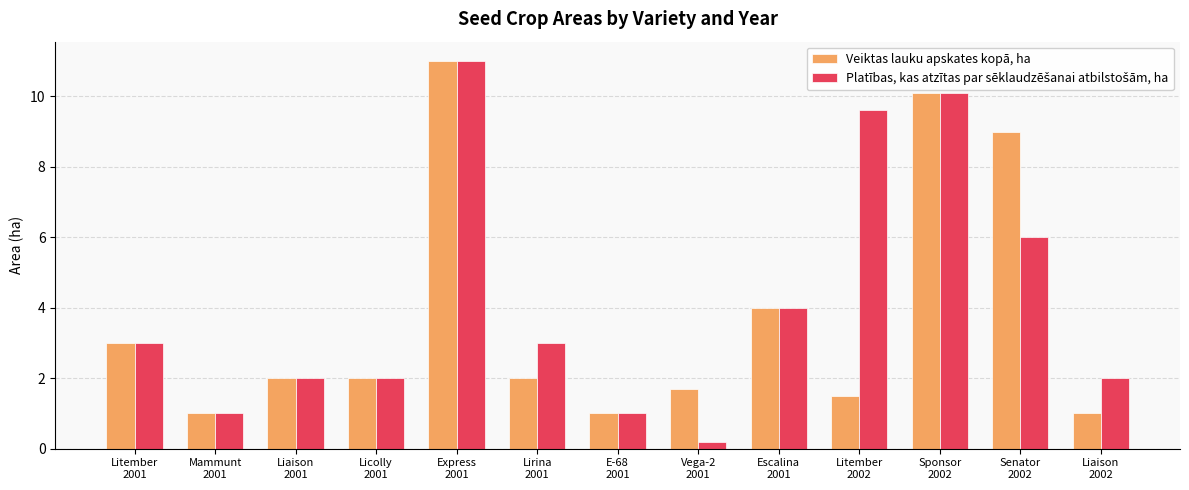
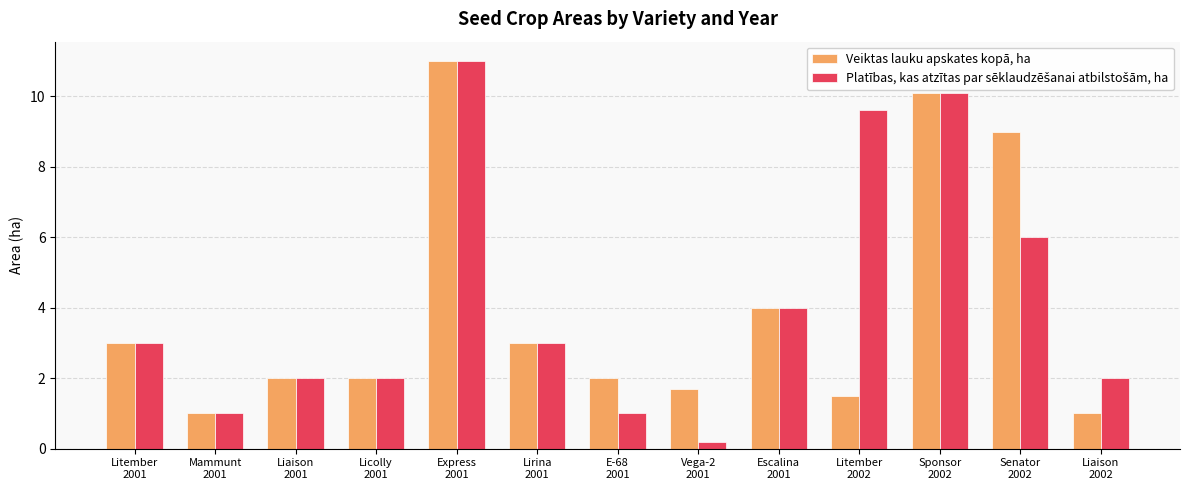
Veiktas lauku apskates kopā, ha, Lirina 2001: 2 -> 3
Veiktas lauku apskates kopā, ha, E-68 2001: 1 -> 2
